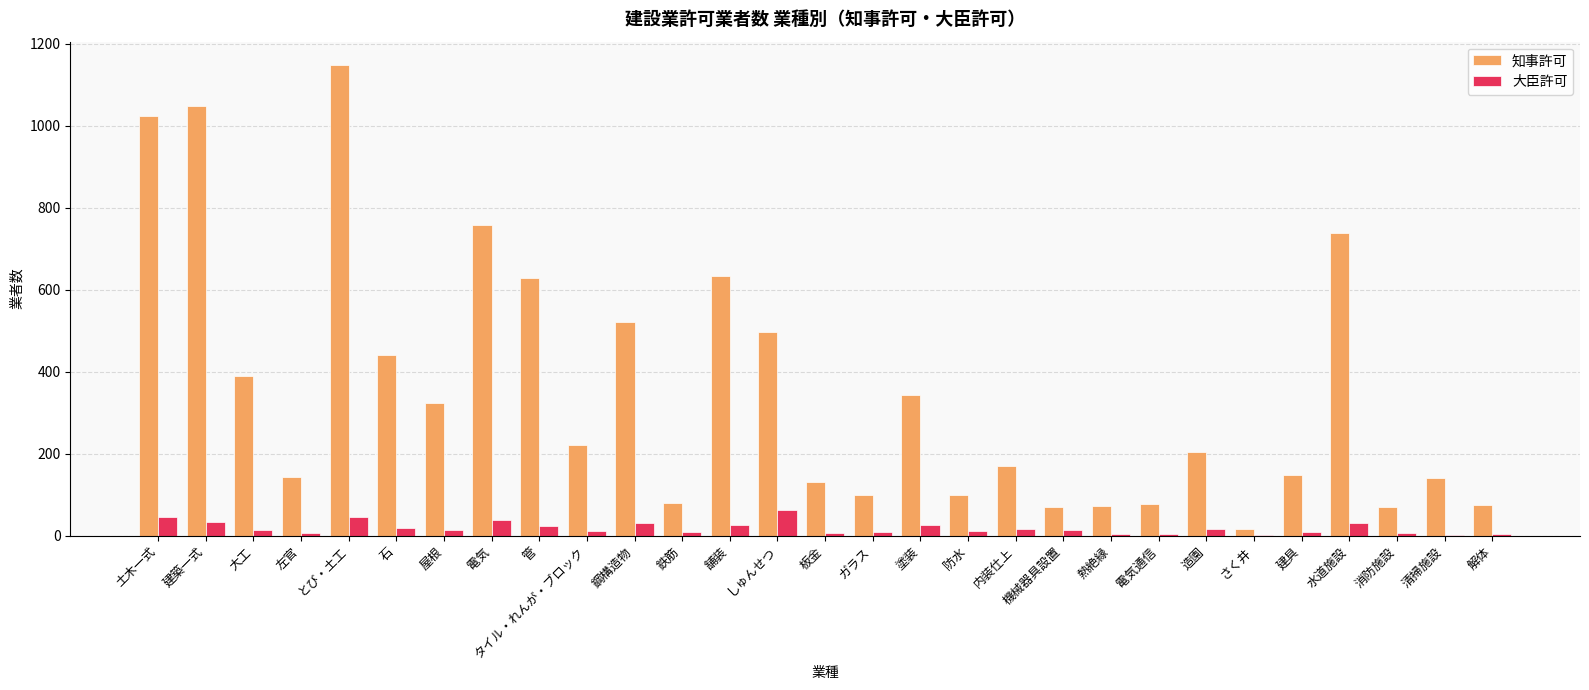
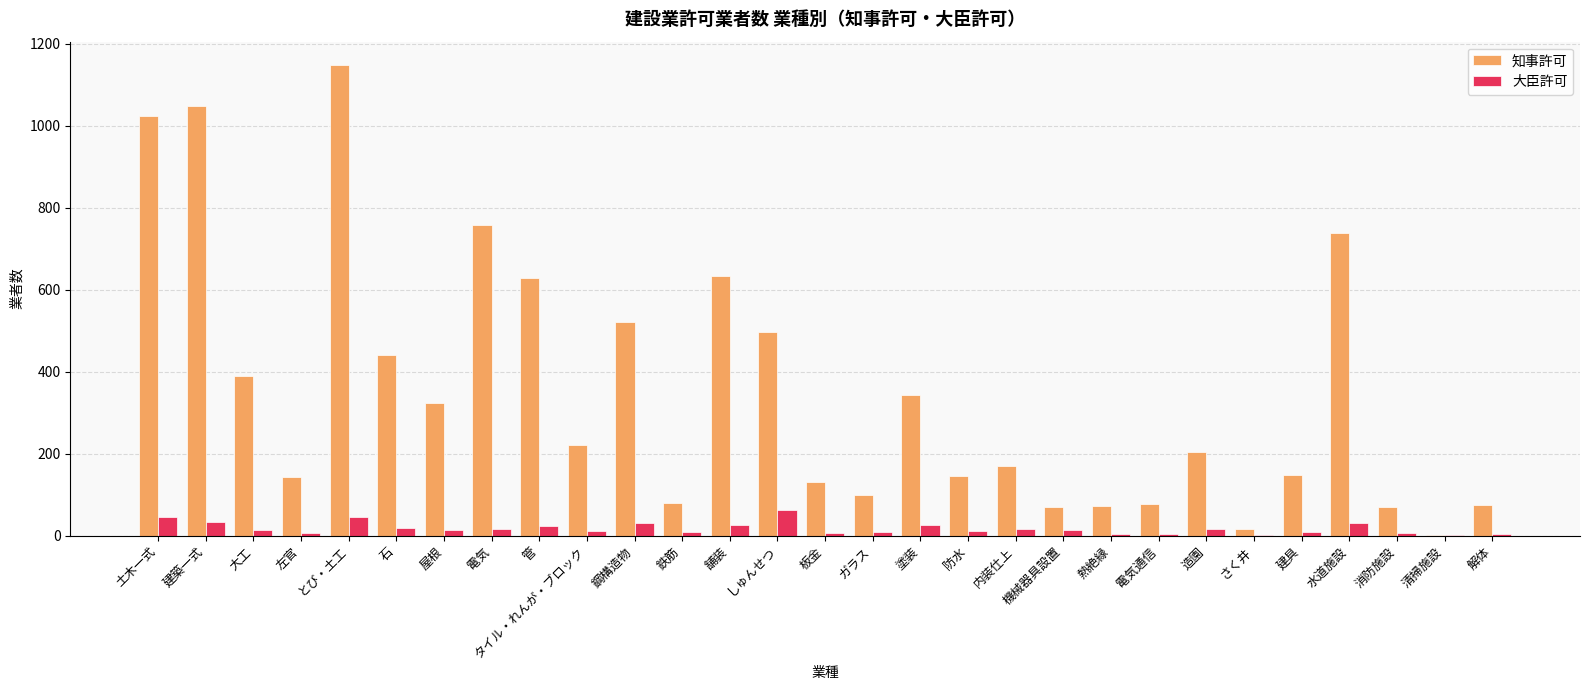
大臣許可, 電気: 40 -> 20
知事許可, 防水: 100 -> 150
知事許可, 清掃施設: 140 -> 0
